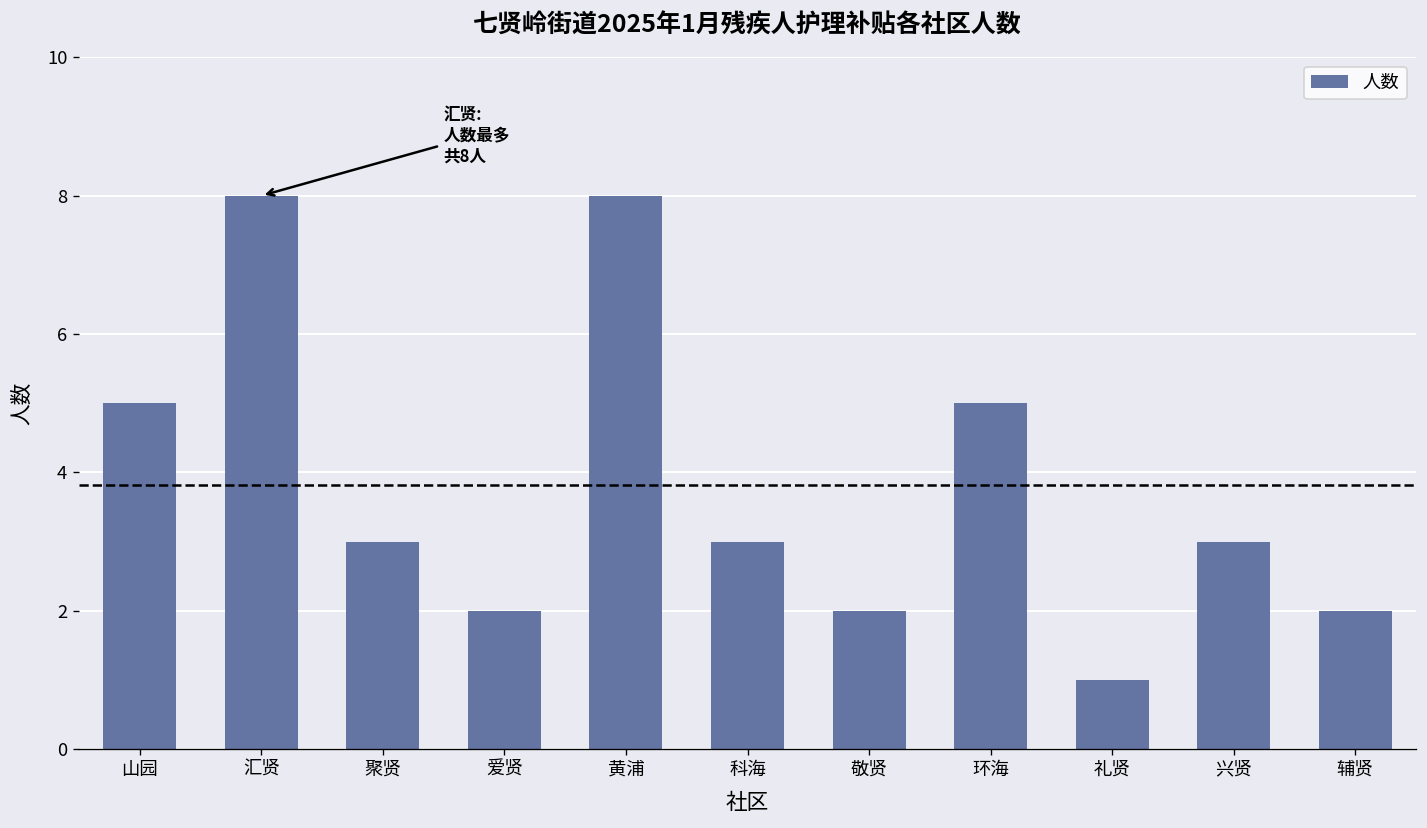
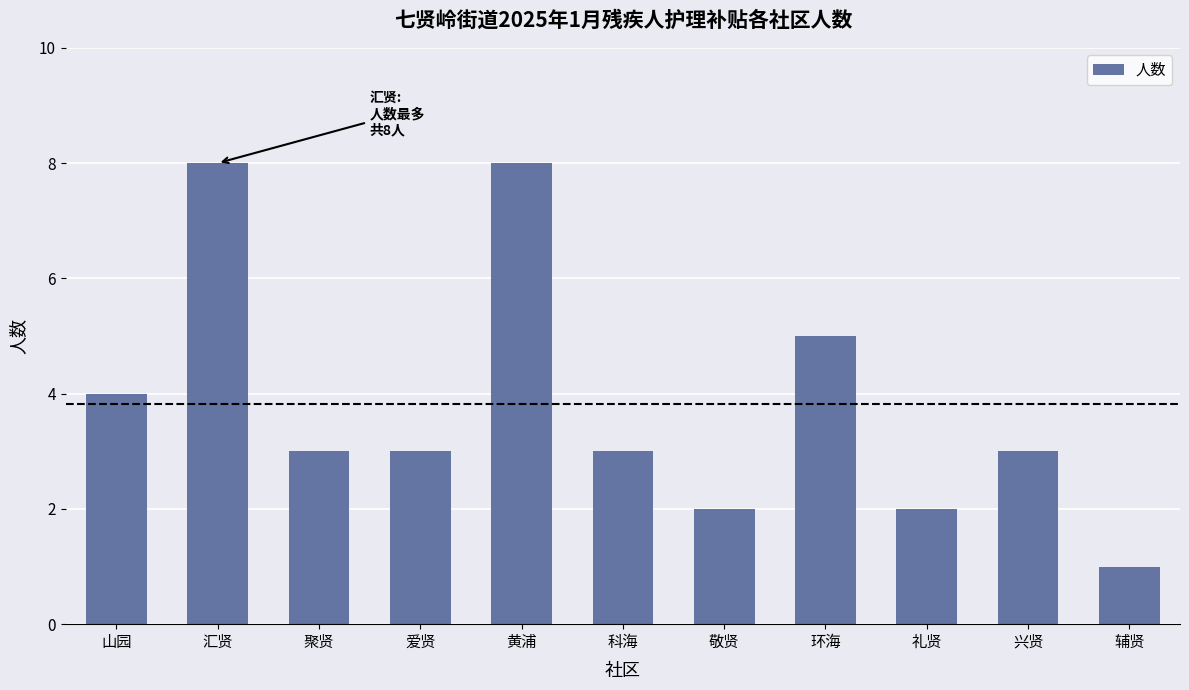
山园: 5 -> 4
爱贤: 2 -> 3
礼贤: 1 -> 2
辅贤: 2 -> 1
